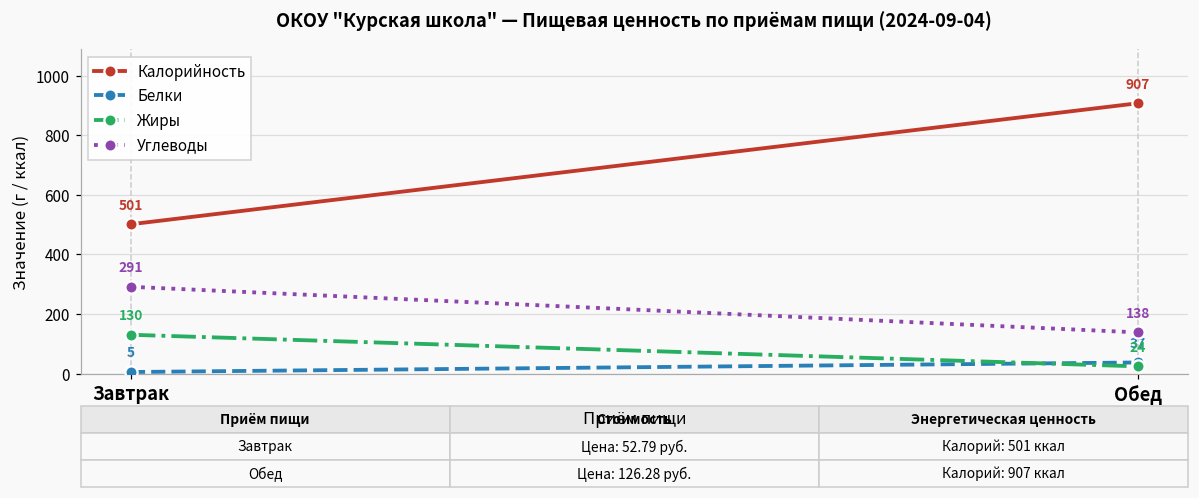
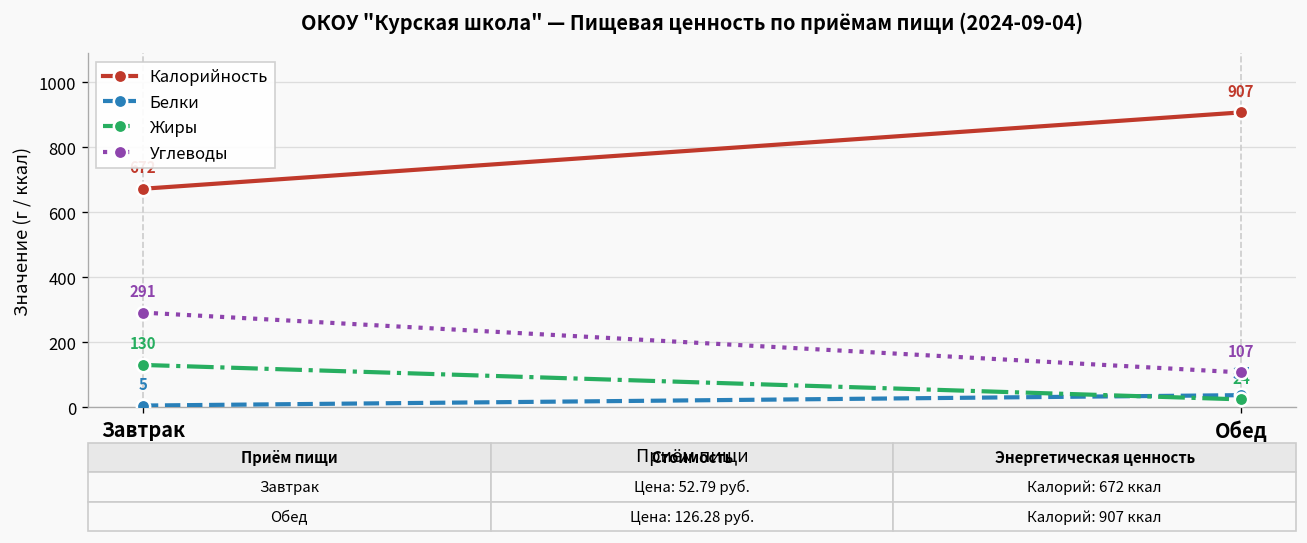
Калорийность, Завтрак: 501 -> 672
Углеводы, Обед: 138 -> 107
